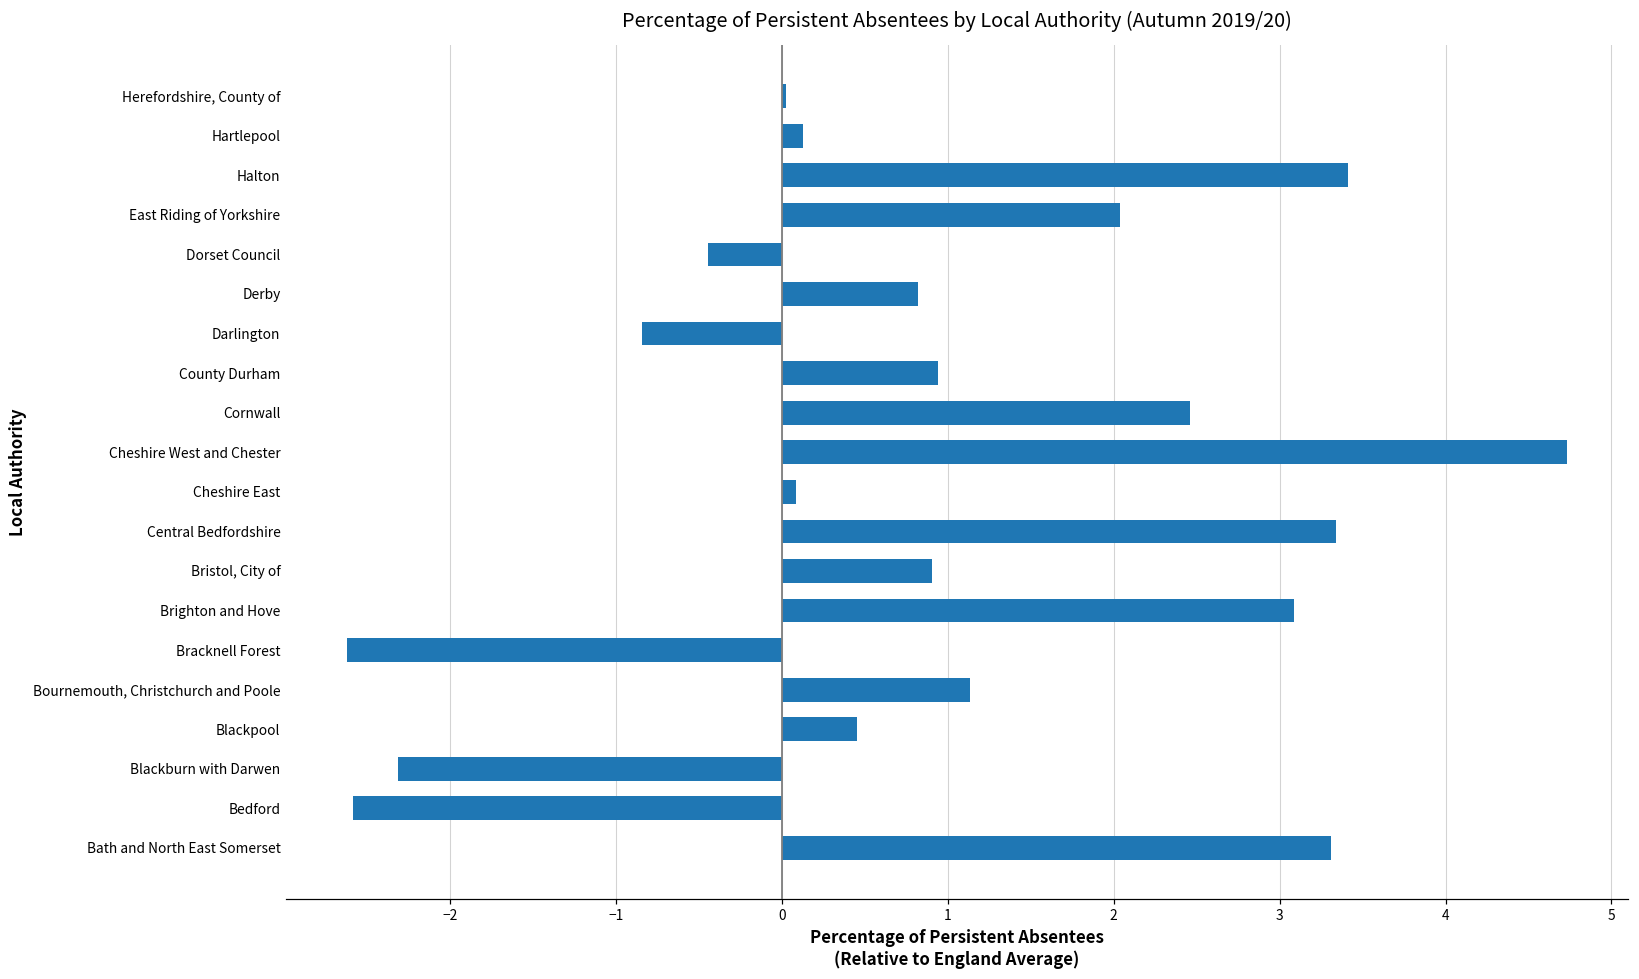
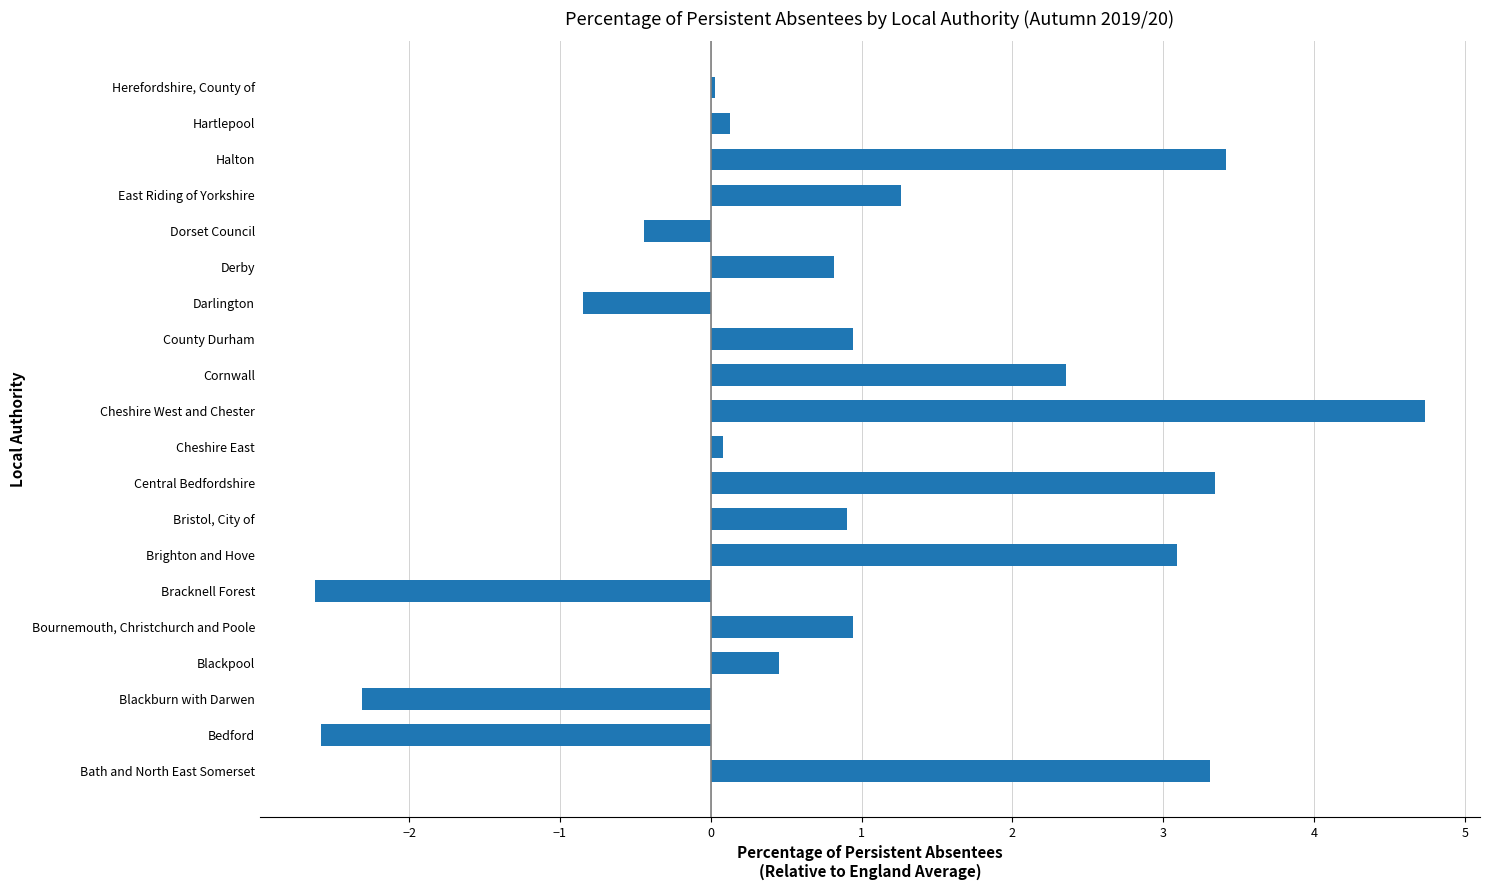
East Riding of Yorkshire: 2.04 -> 1.26
Cornwall: 2.46 -> 2.35
Bournemouth, Christchurch and Poole: 1.13 -> 0.94
